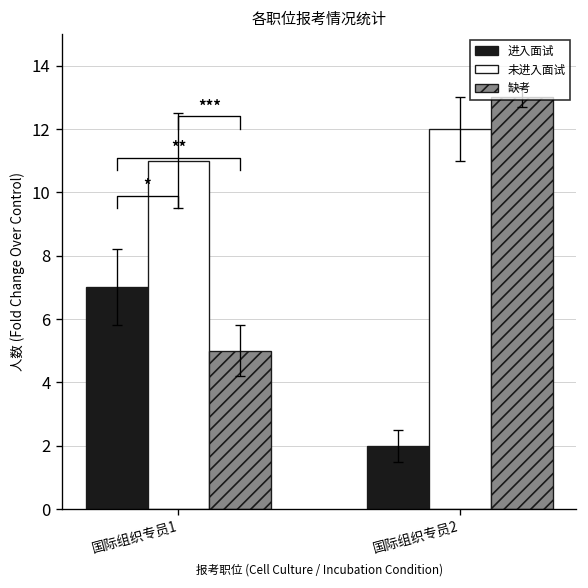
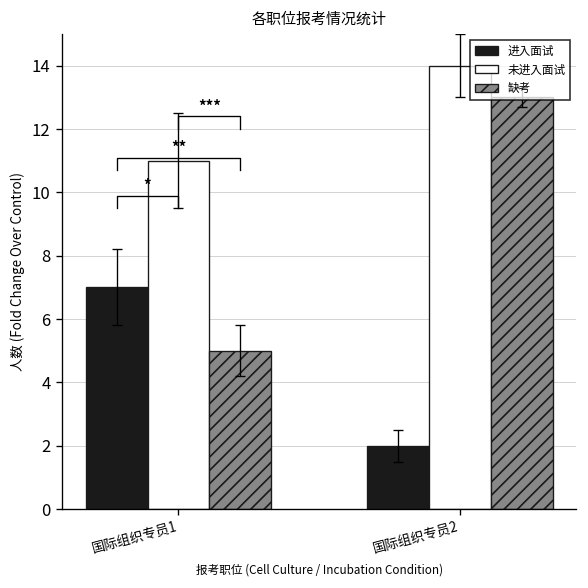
未进入面试, 国际组织专员2: 12 -> 14
